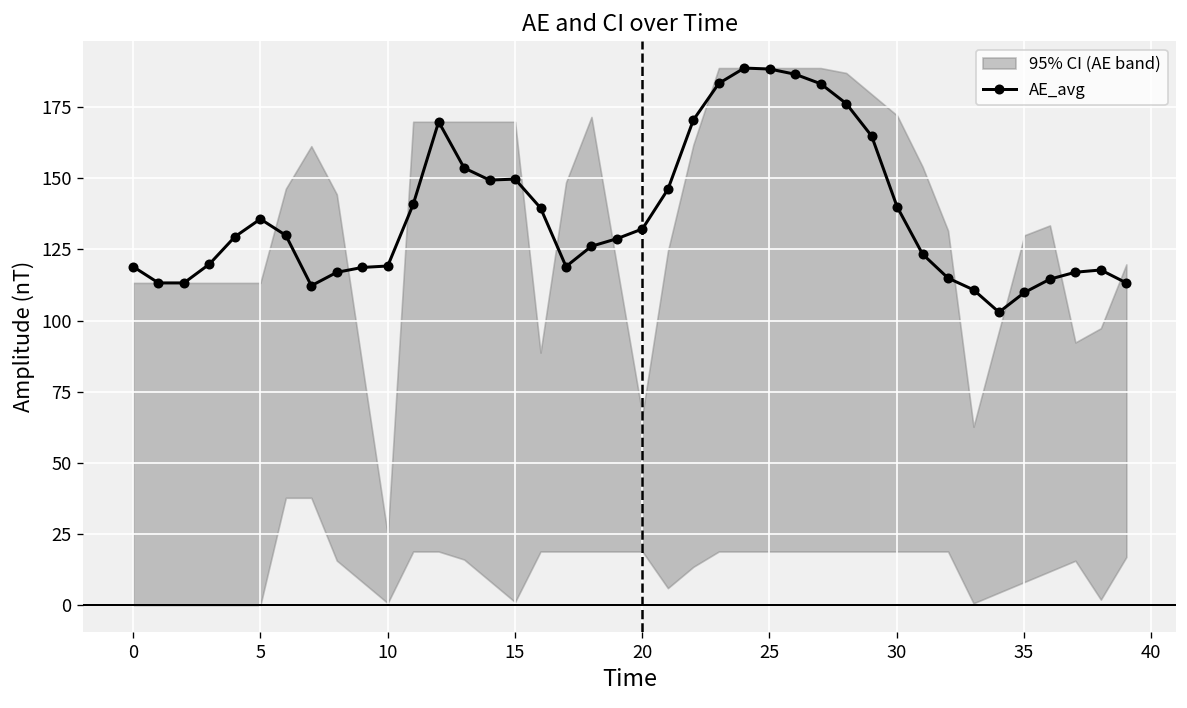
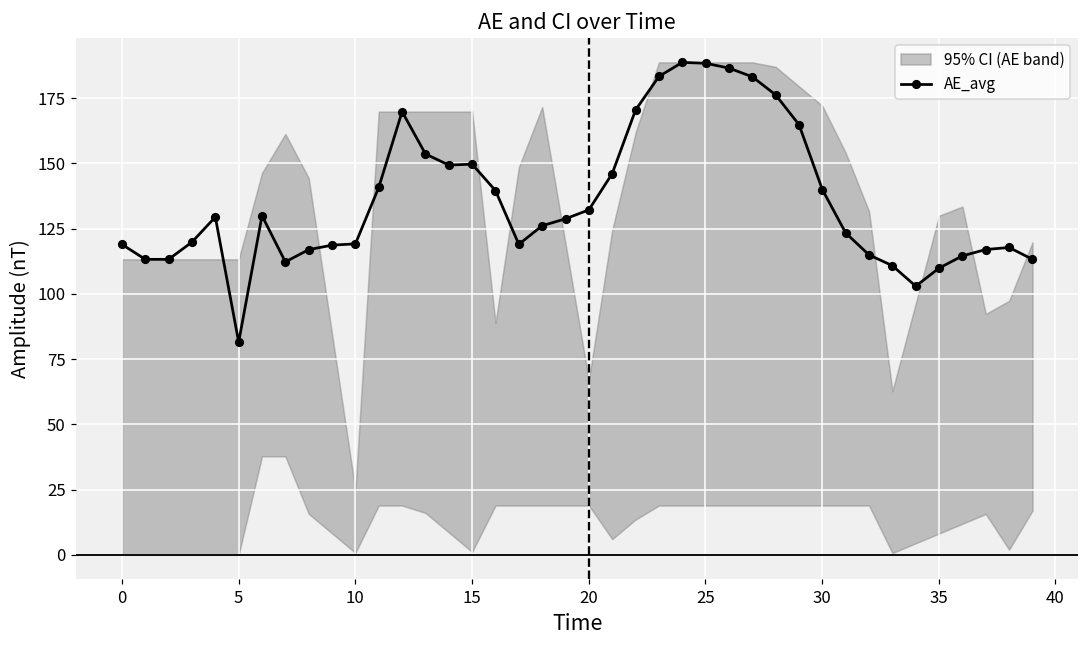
AE_avg, 5: 136 -> 81
